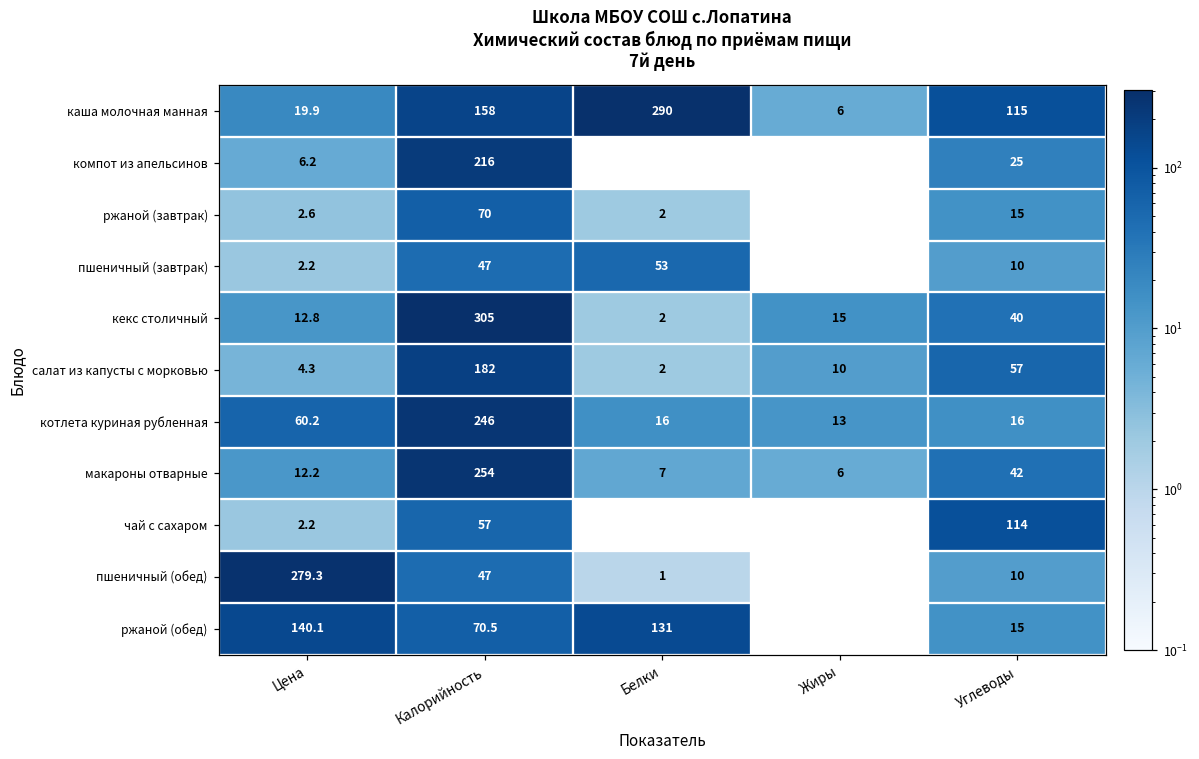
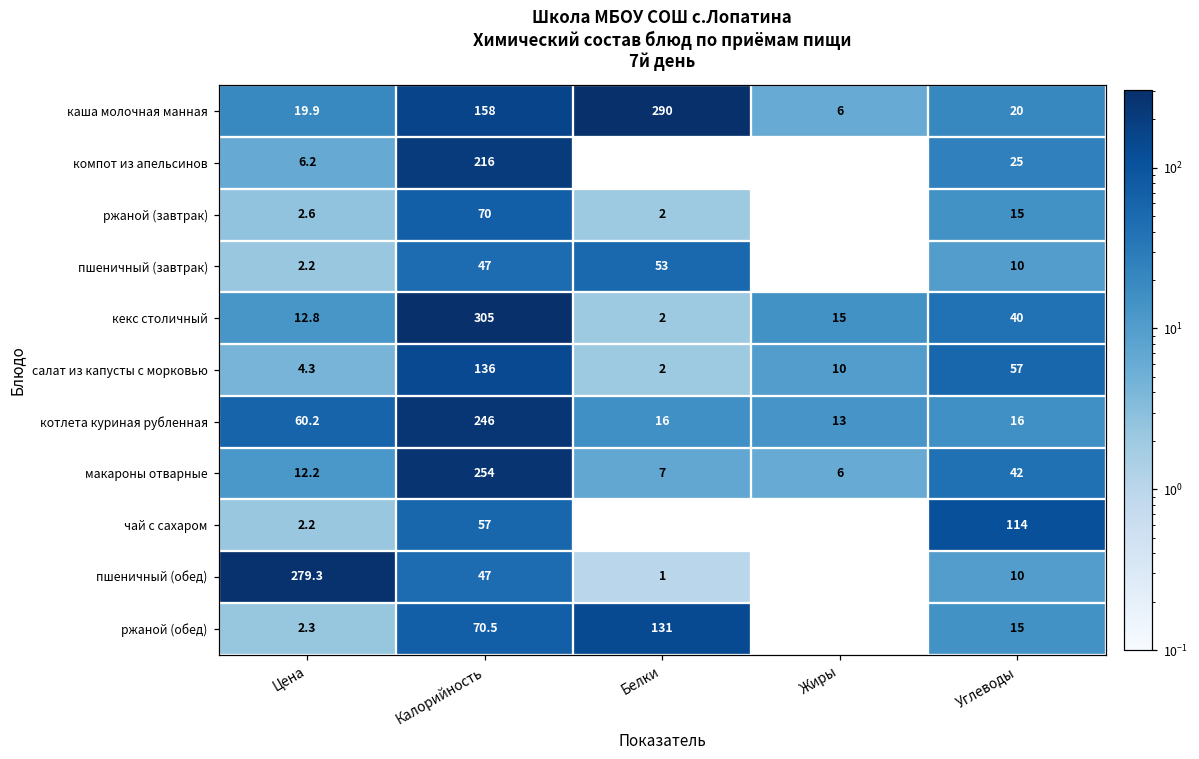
каша молочная манная, Углеводы: 115 -> 20
салат из капусты с морковью, Калорийность: 182 -> 136
ржаной (обед), Цена: 140.1 -> 2.3
